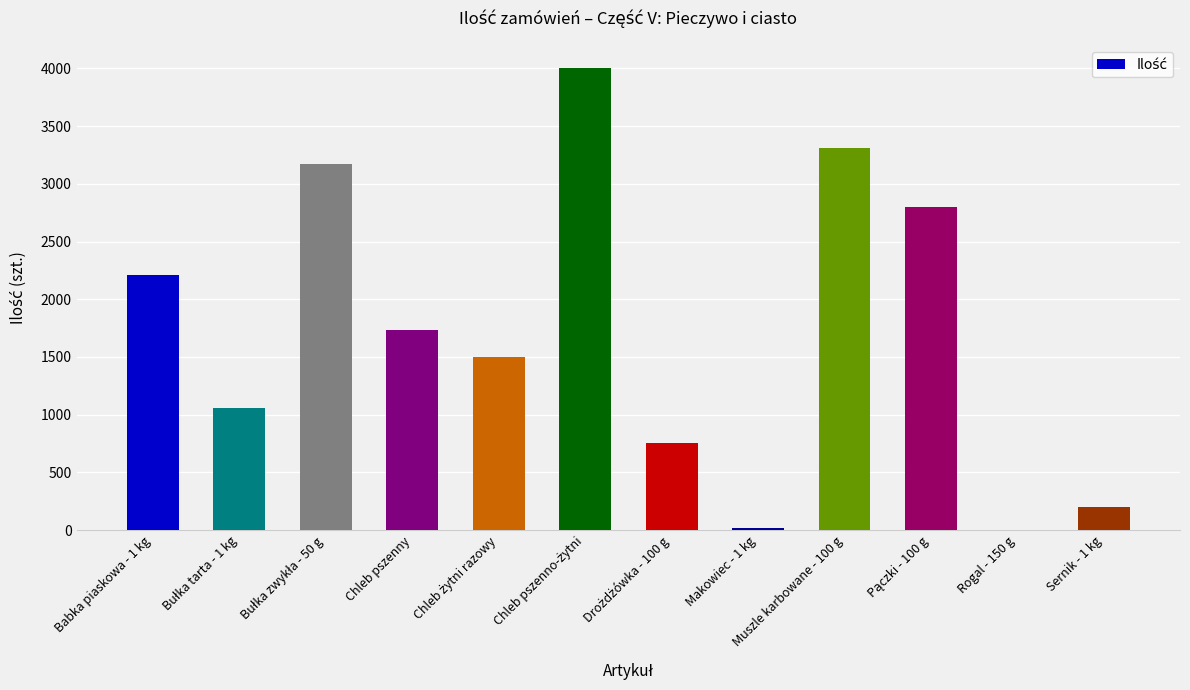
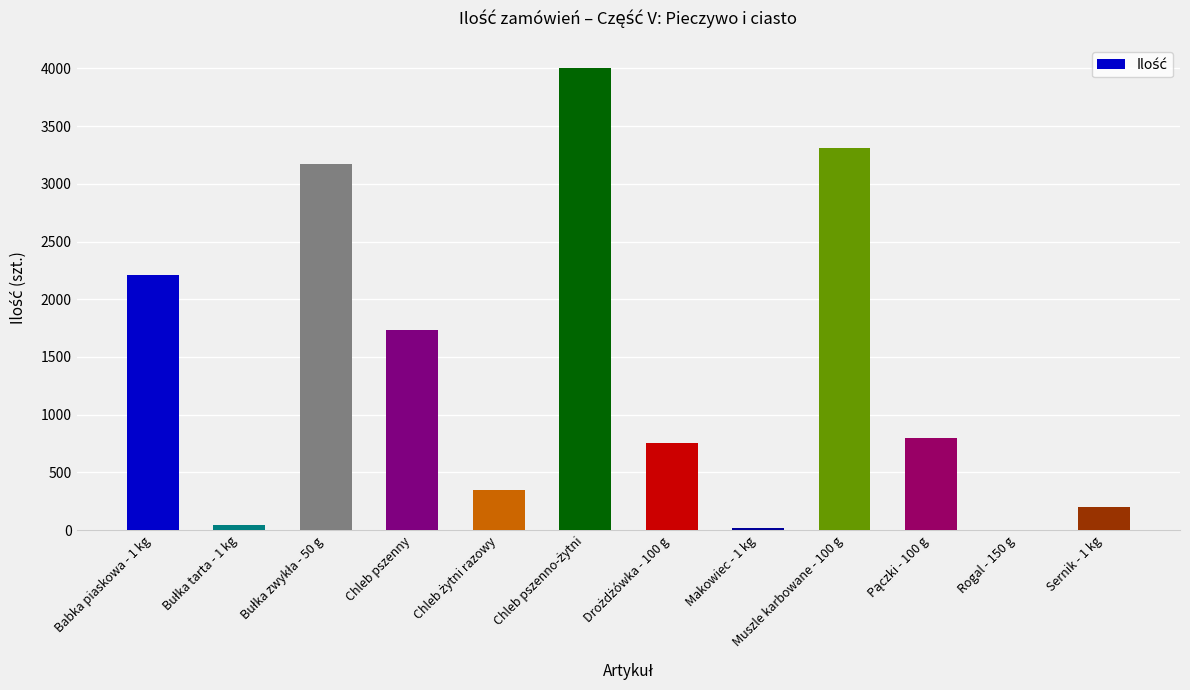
Bułka tarta - 1 kg: 1060 -> 40
Chleb żytni razowy: 1500 -> 340
Pączki - 100 g: 2800 -> 800
